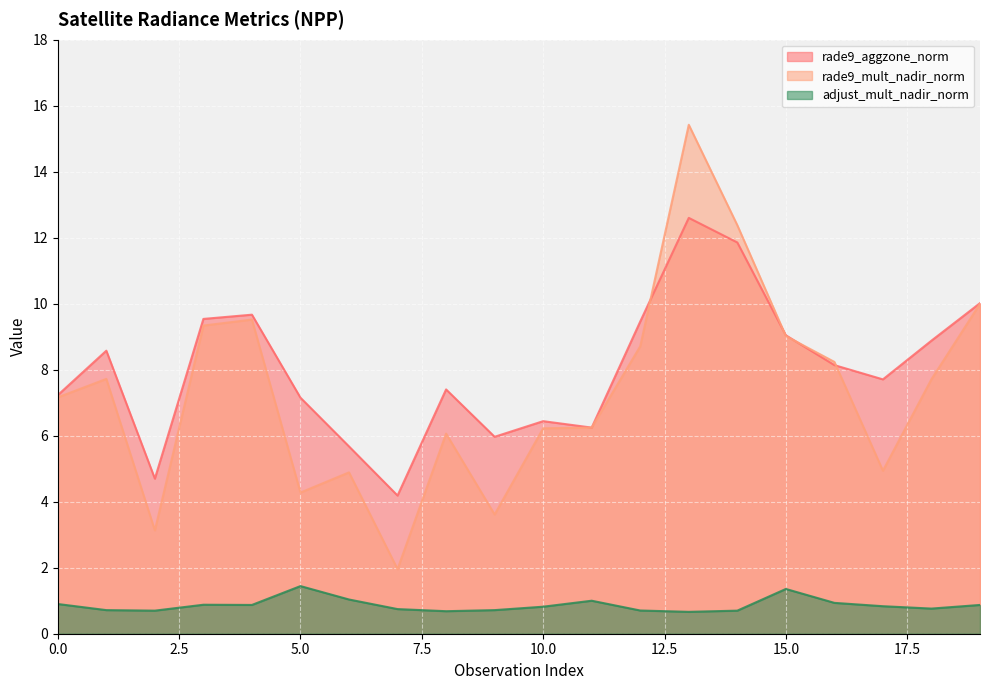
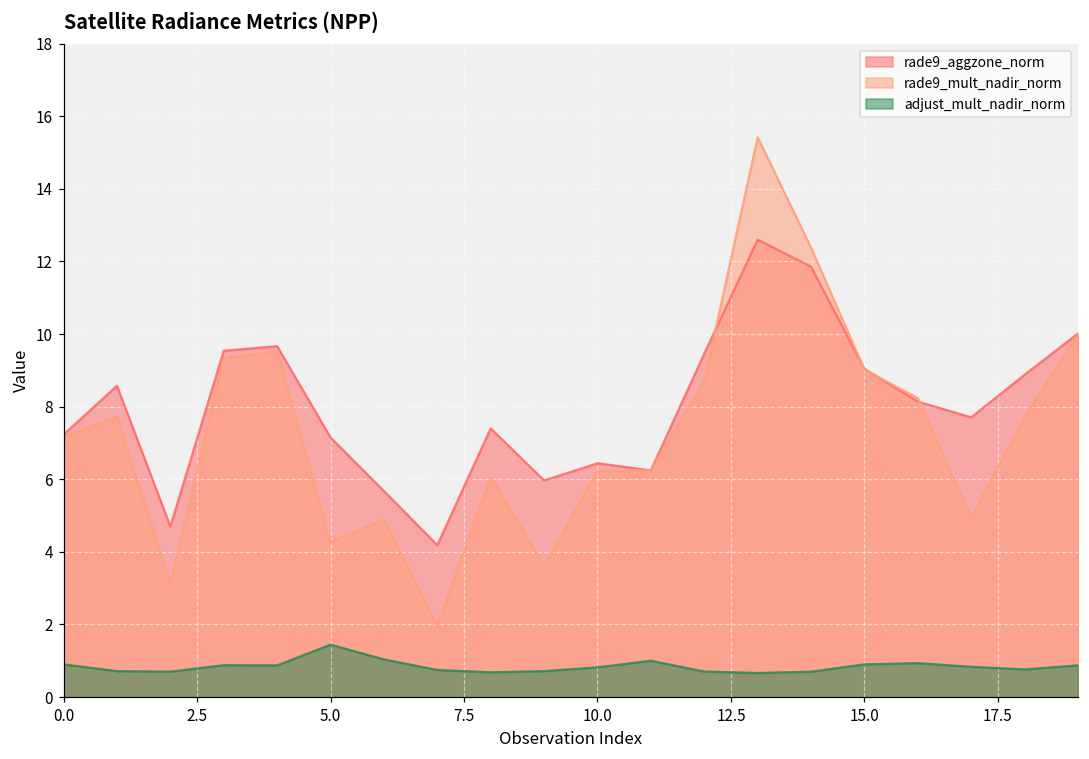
adjust_mult_nadir_norm, 15.0: 1.4 -> 0.9
